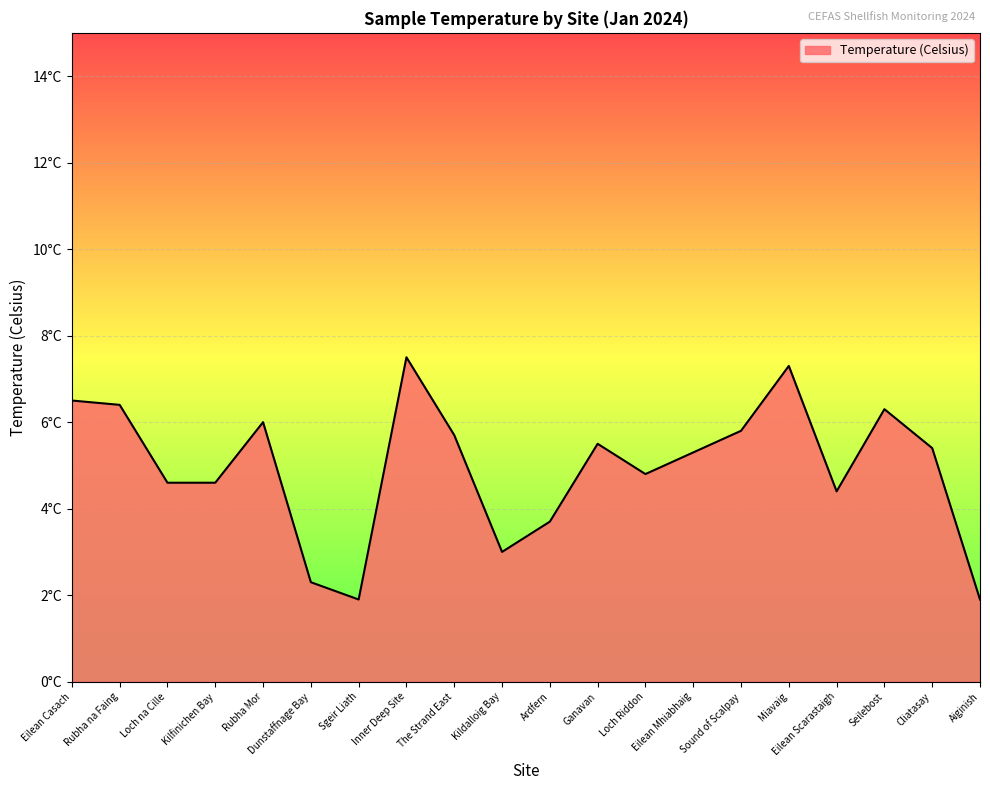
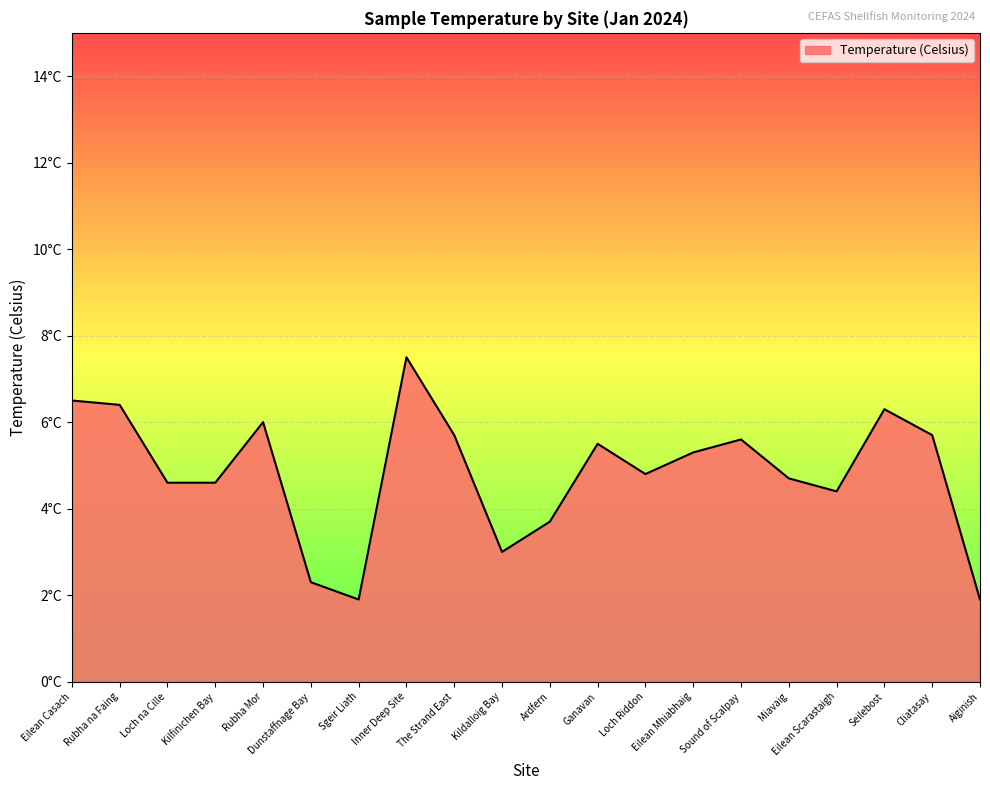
Sound of Scalpay: 5.8°C -> 5.6°C
Miavaig: 7.3°C -> 4.7°C
Cliatasay: 5.4°C -> 5.7°C
